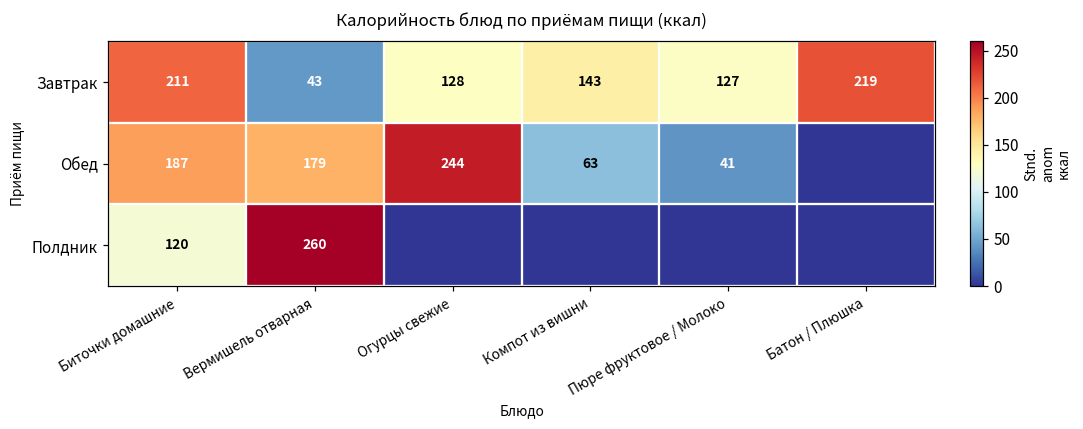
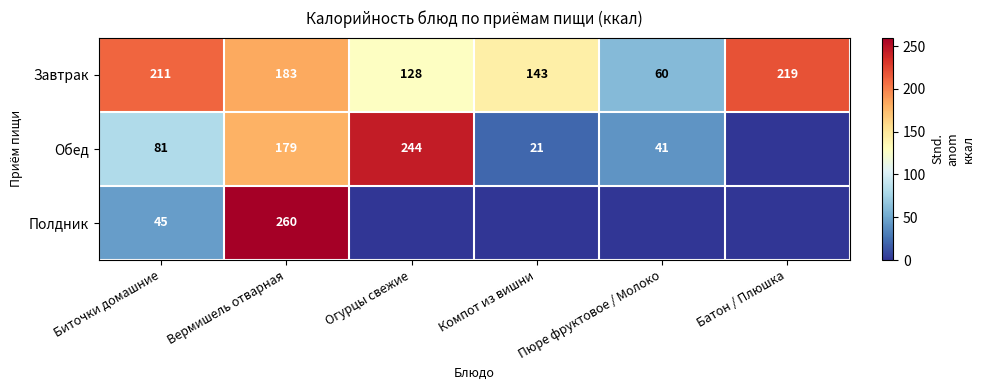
Завтрак, Вермишель отварная: 43 -> 183
Завтрак, Пюре фруктовое / Молоко: 127 -> 60
Обед, Биточки домашние: 187 -> 81
Обед, Компот из вишни: 63 -> 21
Полдник, Биточки домашние: 120 -> 45
